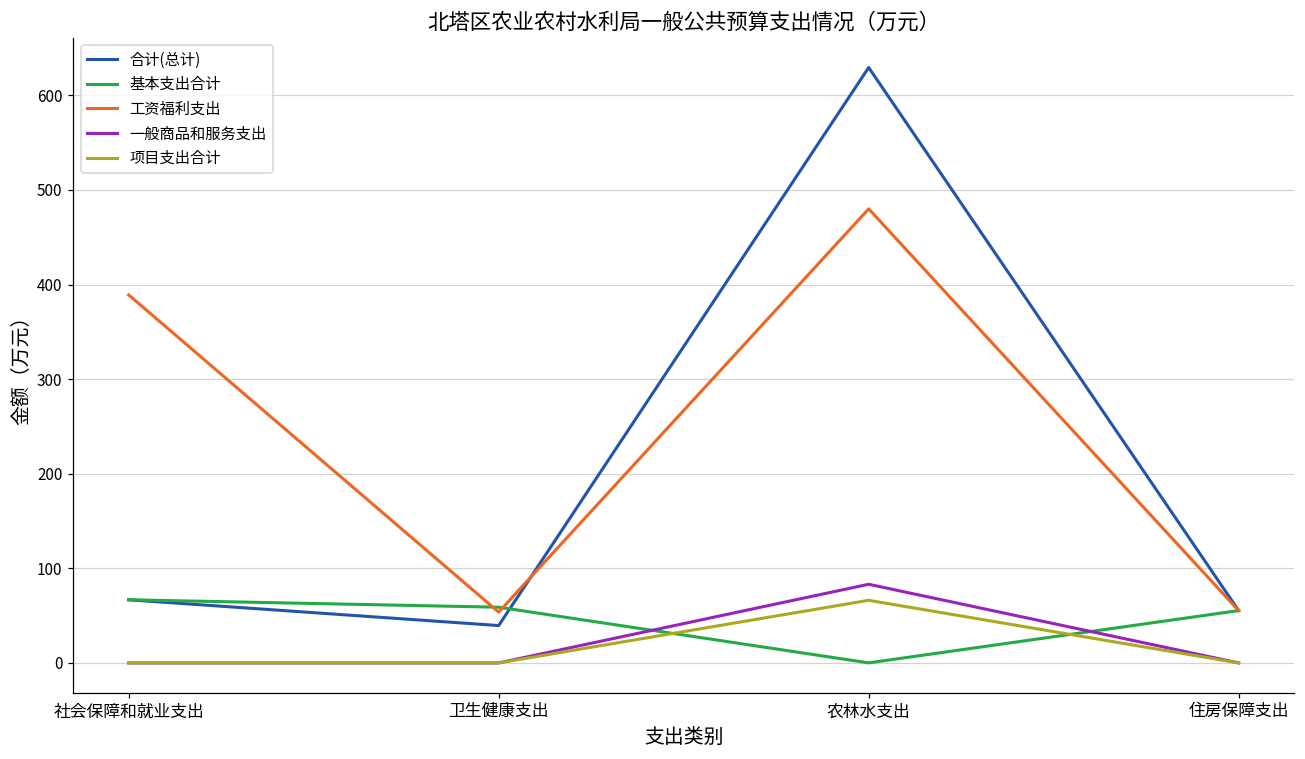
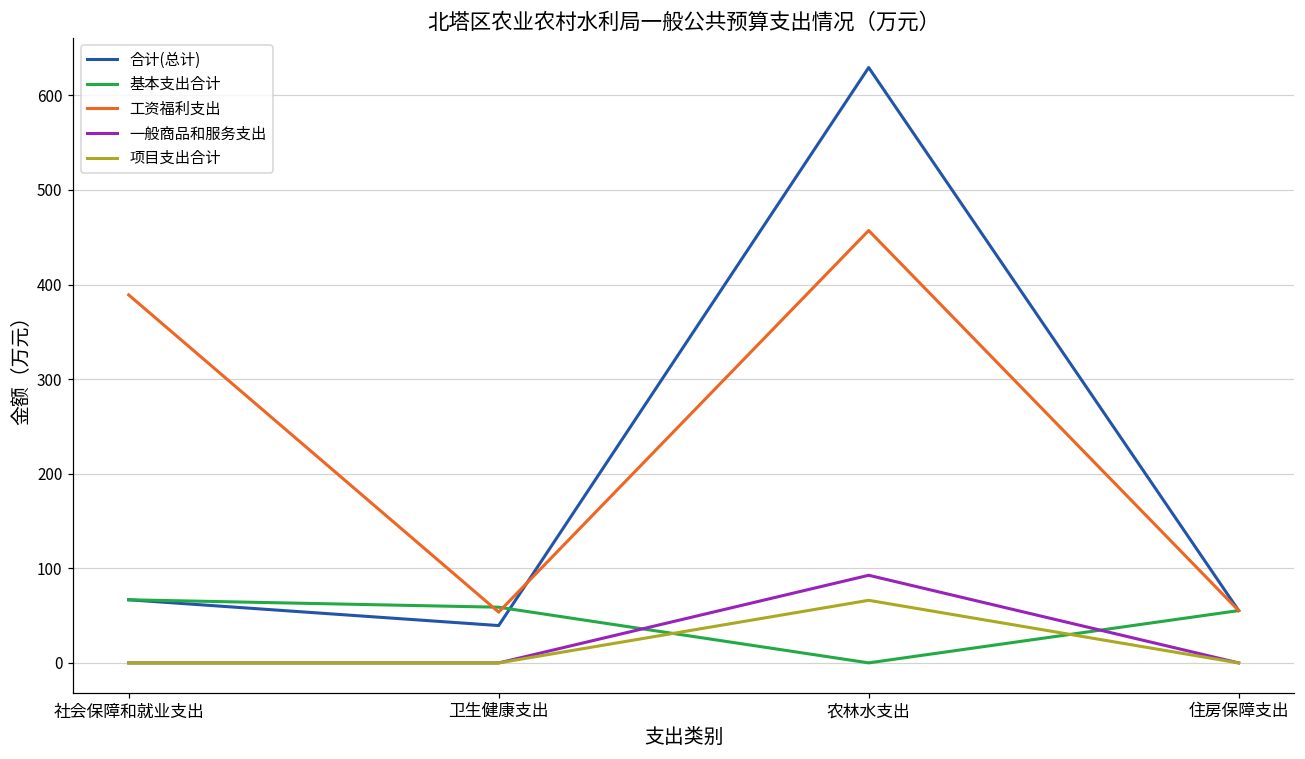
工资福利支出, 农林水支出: 480 -> 460
一般商品和服务支出, 农林水支出: 80 -> 90
